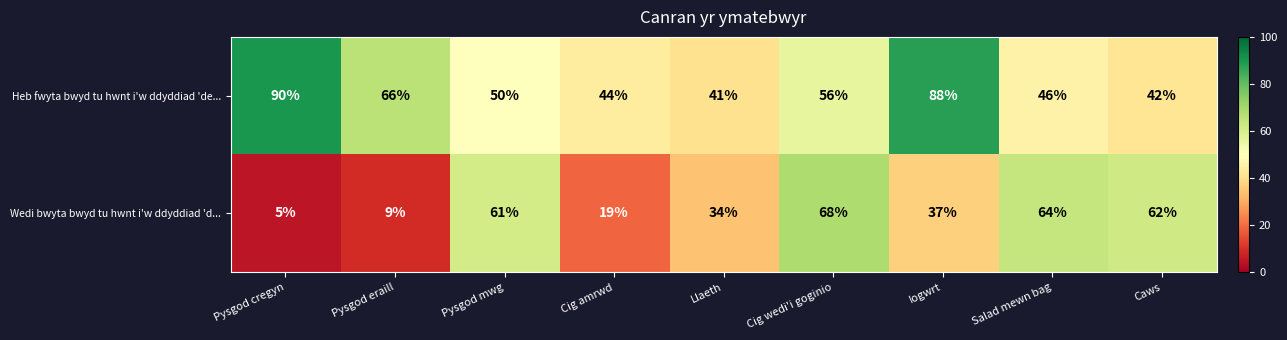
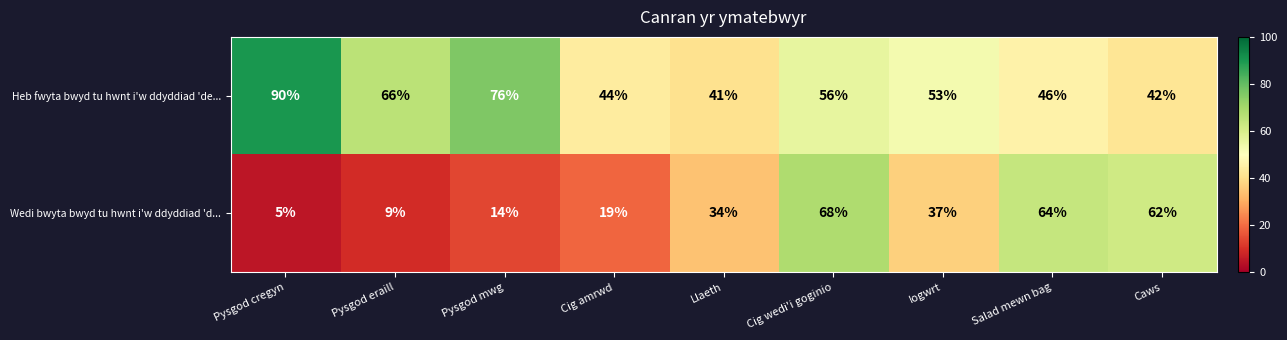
Heb fwyta bwyd tu hwnt i'w ddyddiad 'de..., Pysgod mwg: 50% -> 76%
Heb fwyta bwyd tu hwnt i'w ddyddiad 'de..., Iogwrt: 88% -> 53%
Wedi bwyta bwyd tu hwnt i'w ddyddiad 'd..., Pysgod mwg: 61% -> 14%
